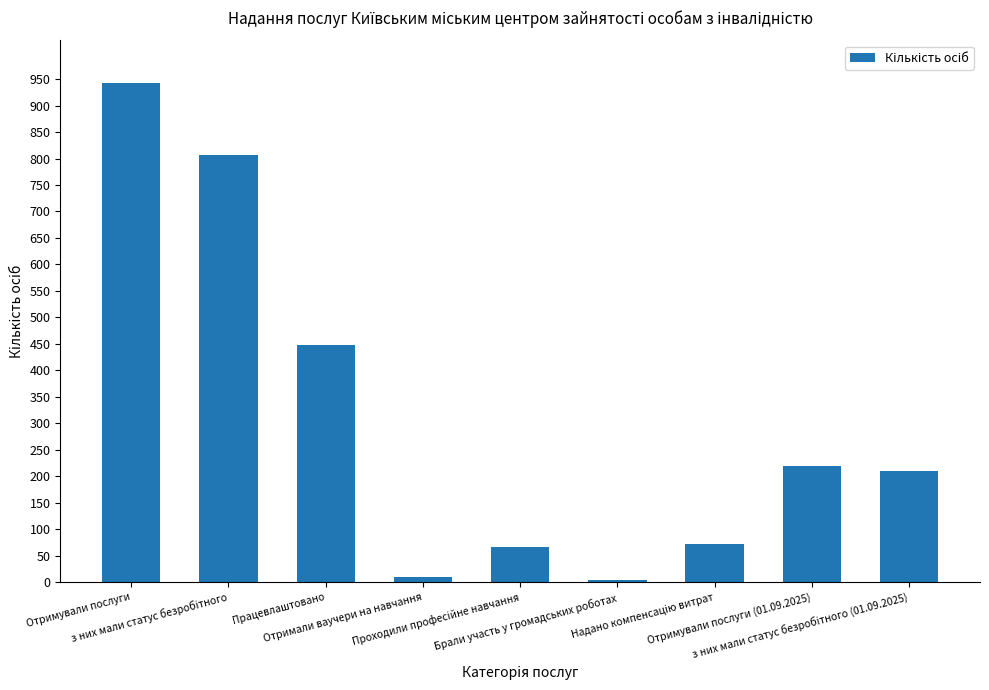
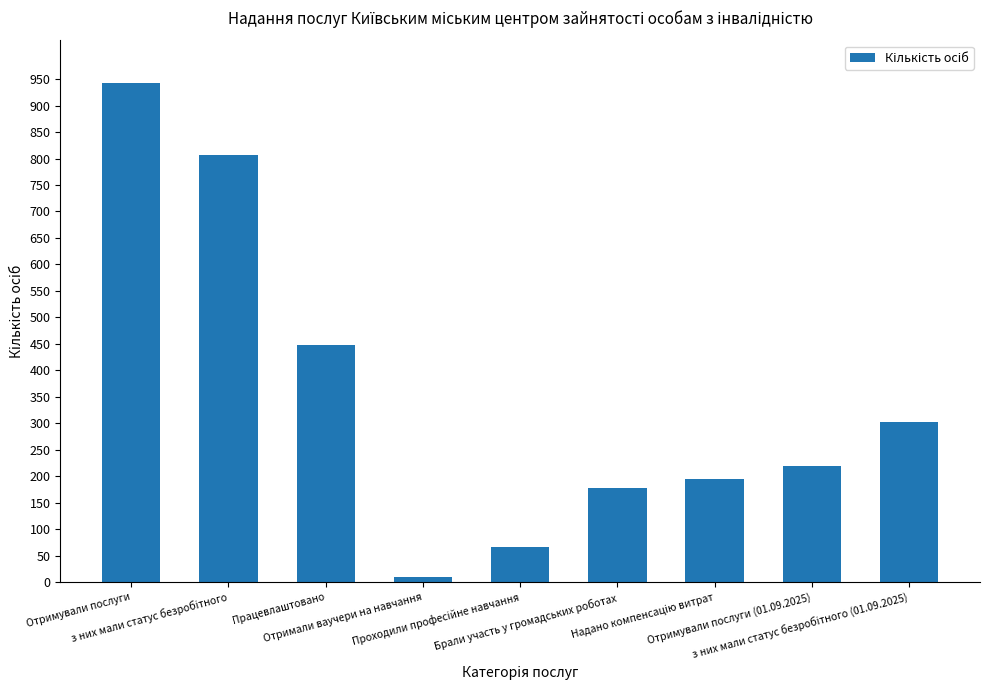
Брали участь у громадських роботах: 10 -> 180
Надано компенсацію витрат: 70 -> 190
з них мали статус безробітного (01.09.2025): 210 -> 300
